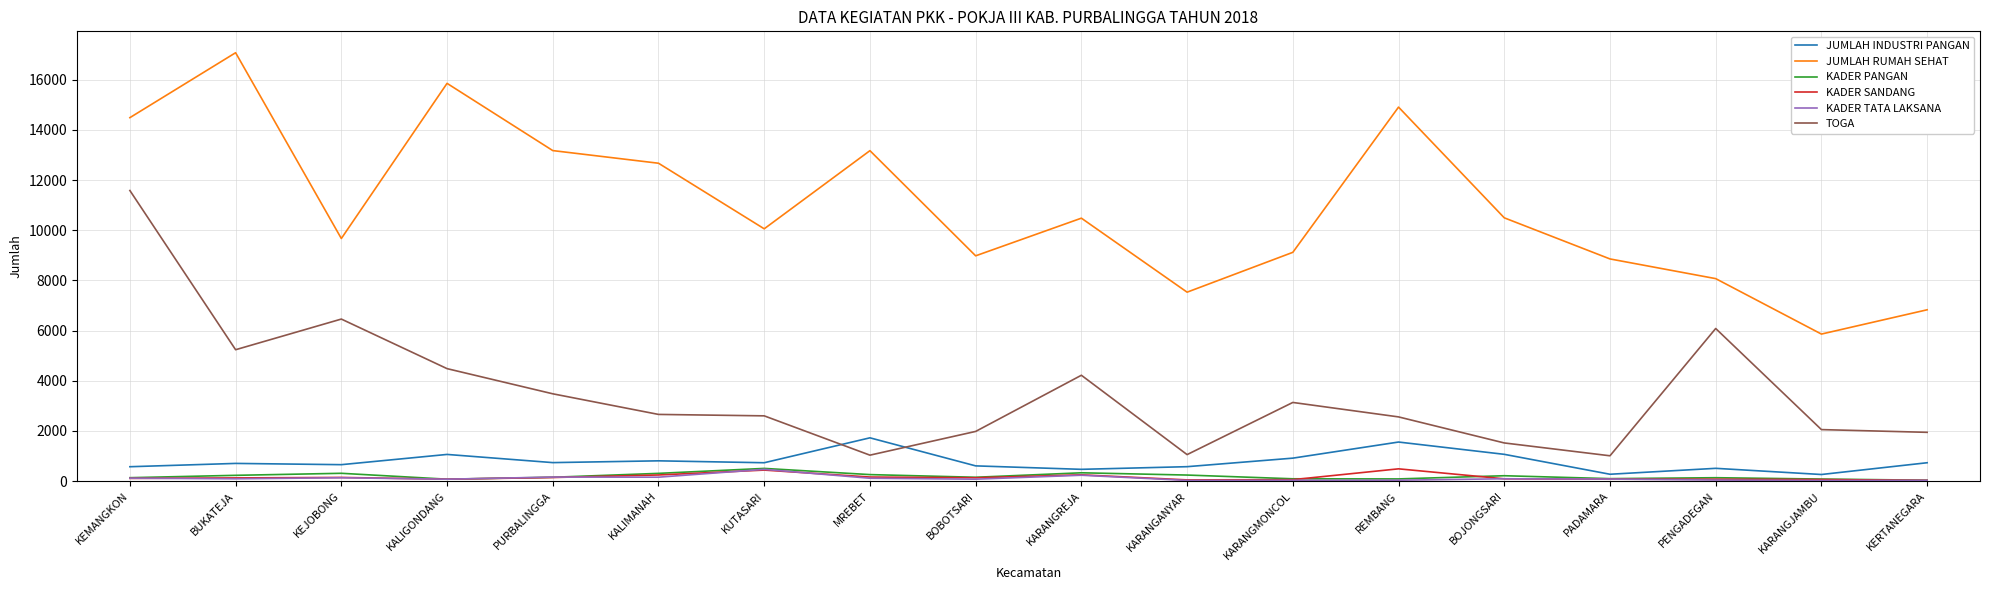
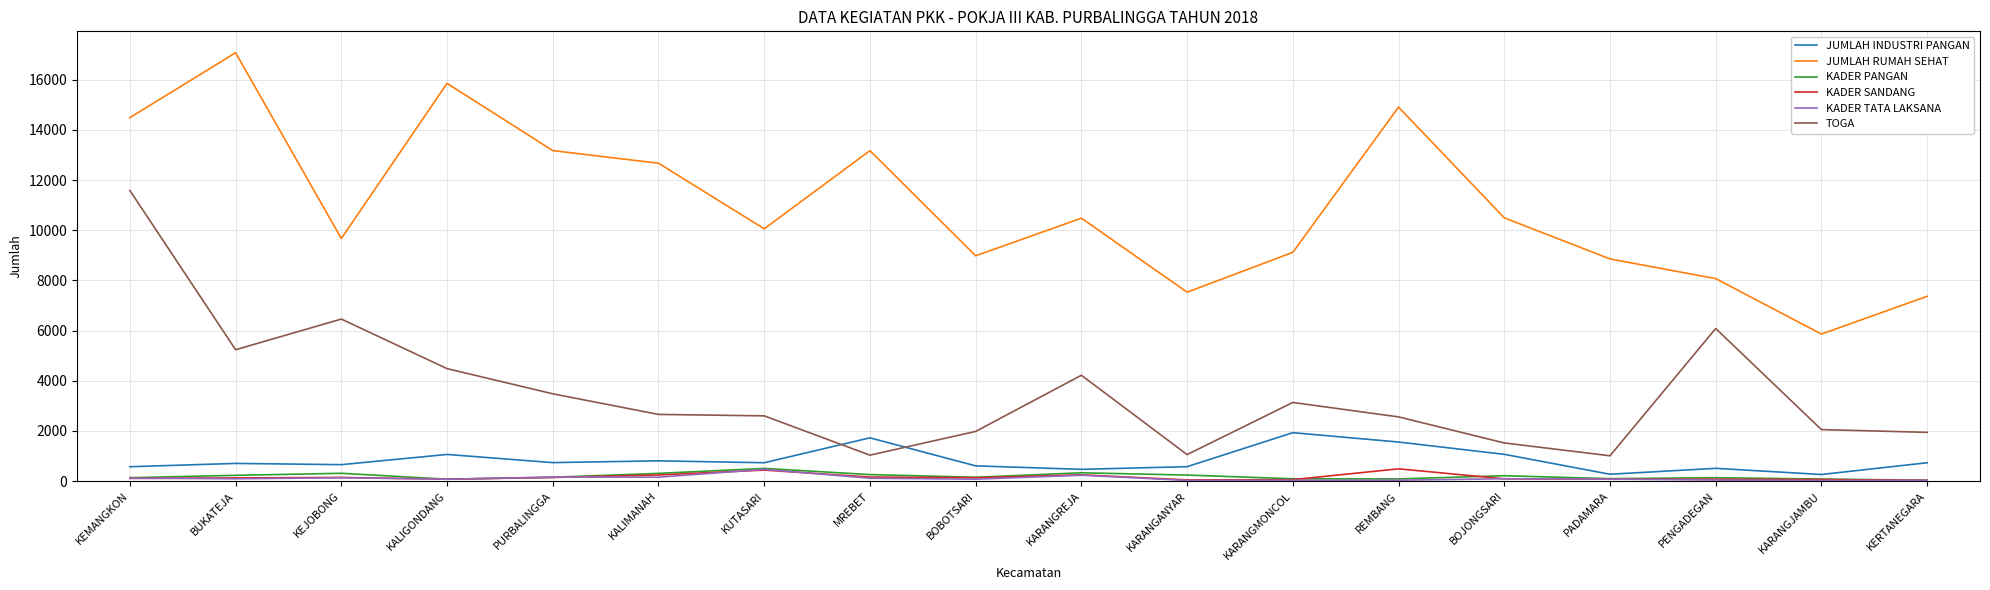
JUMLAH INDUSTRI PANGAN, KARANGMONCOL: 900 -> 1900
JUMLAH RUMAH SEHAT, KERTANEGARA: 6800 -> 7400
